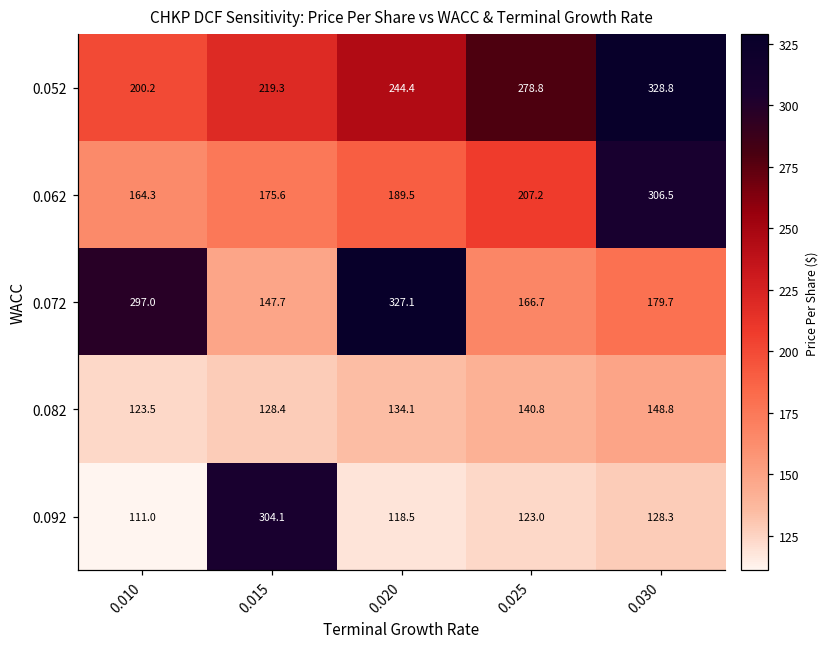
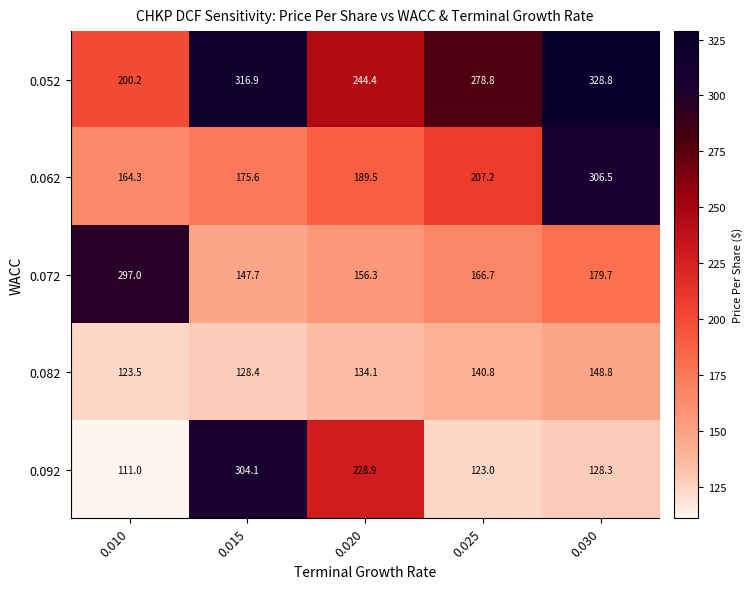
0.052, 0.015: 219.3 -> 316.9
0.072, 0.020: 327.1 -> 156.3
0.092, 0.020: 118.5 -> 228.9
